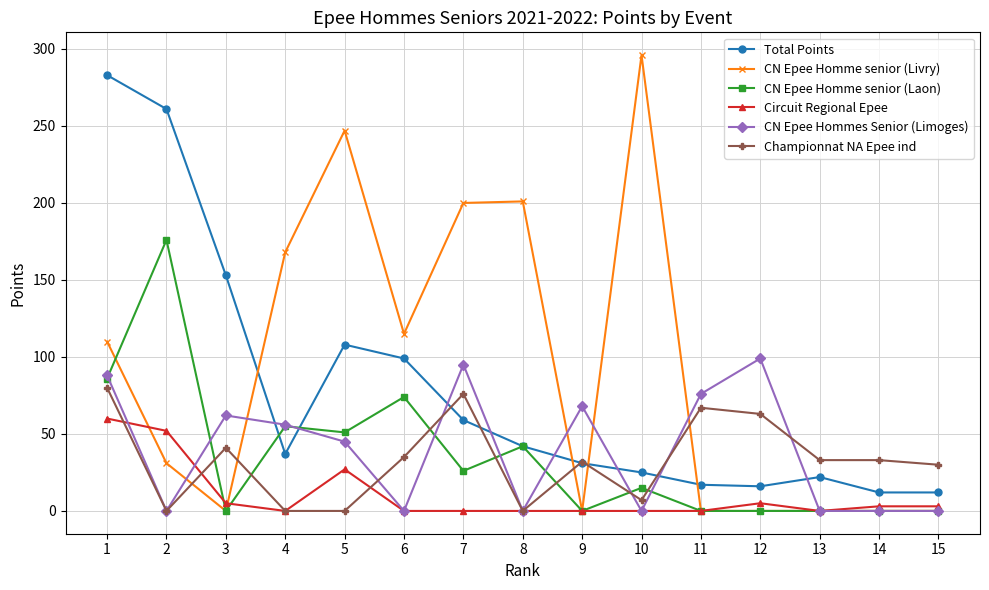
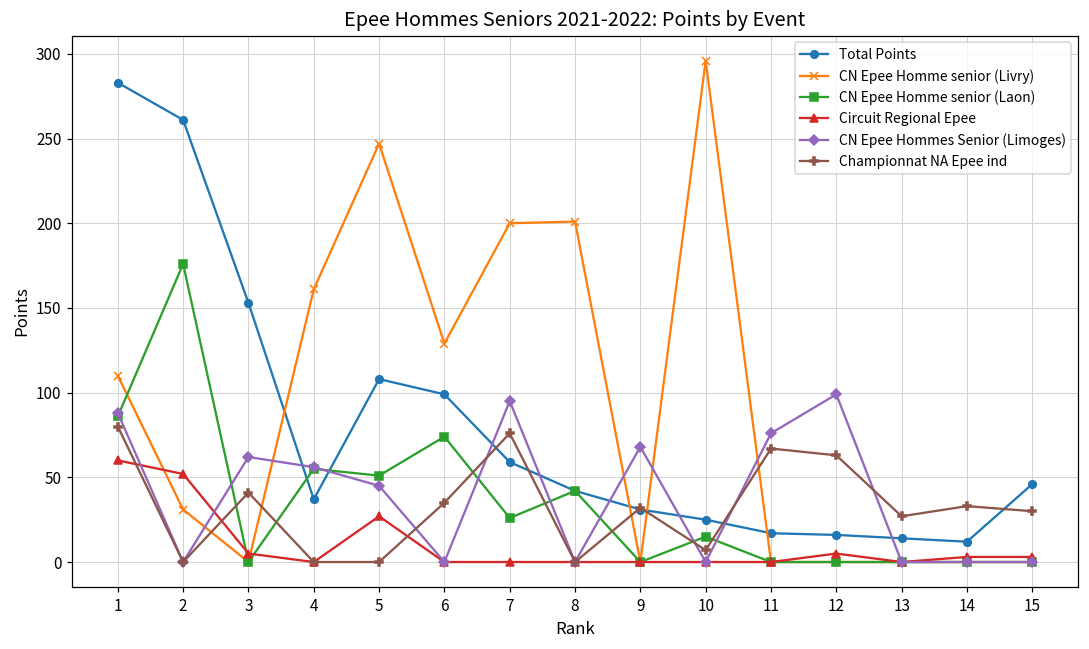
CN Epee Homme senior (Livry), 4: 168 -> 161
CN Epee Homme senior (Livry), 6: 115 -> 129
Total Points, 13: 22 -> 14
Championnat NA Epee ind, 13: 33 -> 27
Total Points, 15: 12 -> 46
